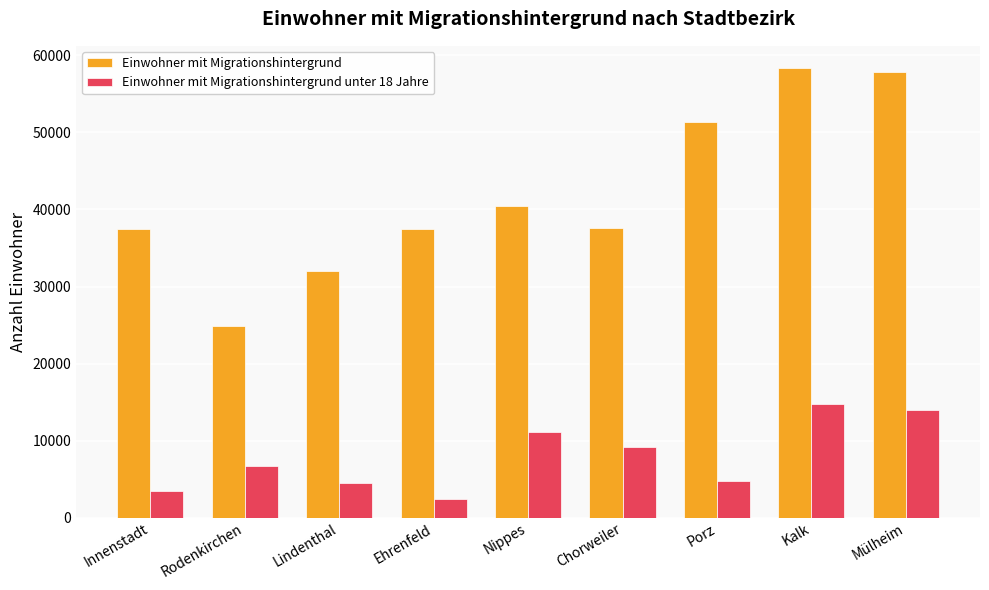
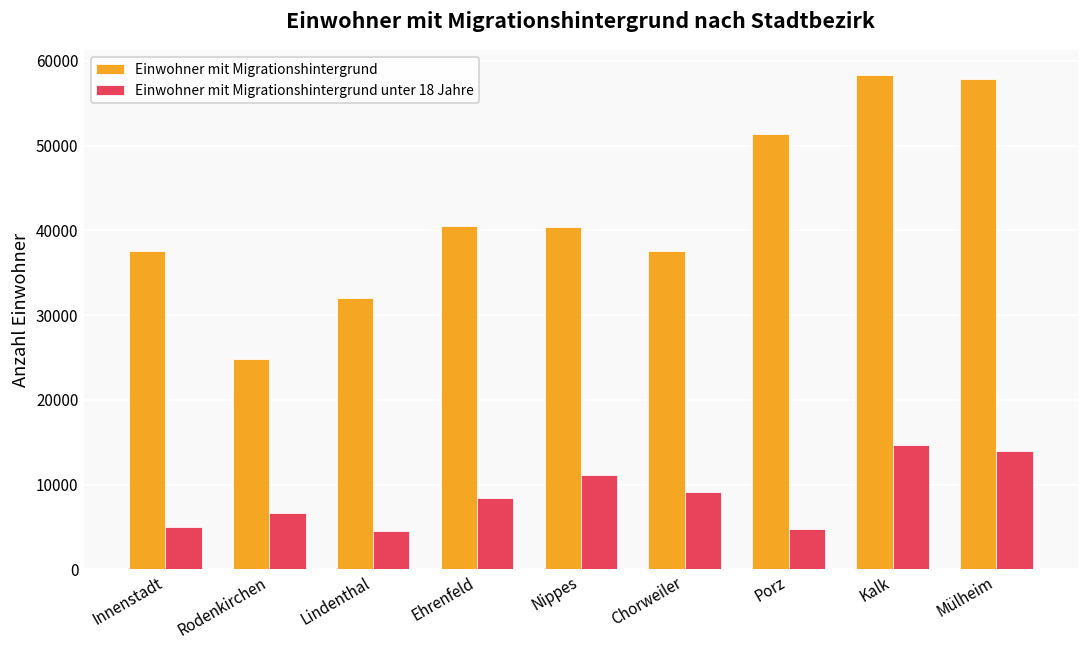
Einwohner mit Migrationshintergrund unter 18 Jahre, Innenstadt: 4000 -> 5000
Einwohner mit Migrationshintergrund, Ehrenfeld: 37000 -> 40000
Einwohner mit Migrationshintergrund unter 18 Jahre, Ehrenfeld: 2000 -> 8000
